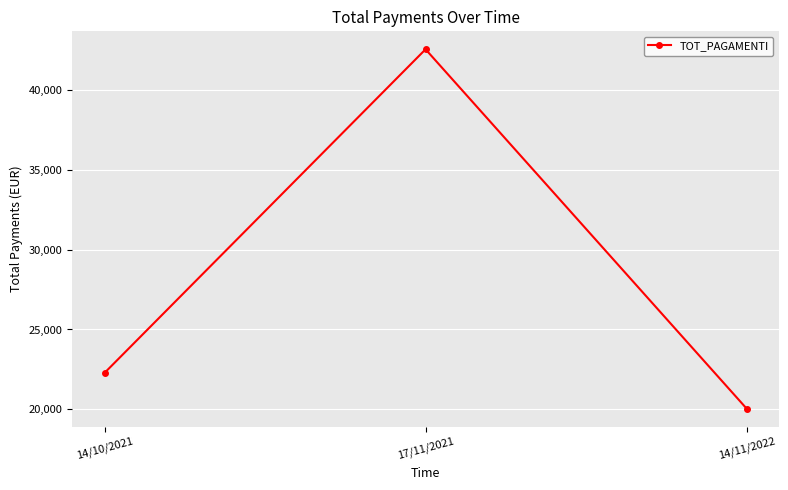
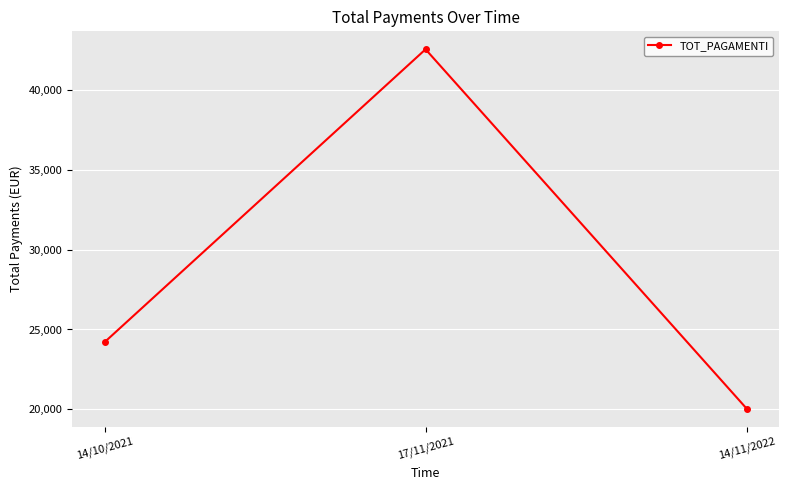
14/10/2021: 22,300 -> 24,200
